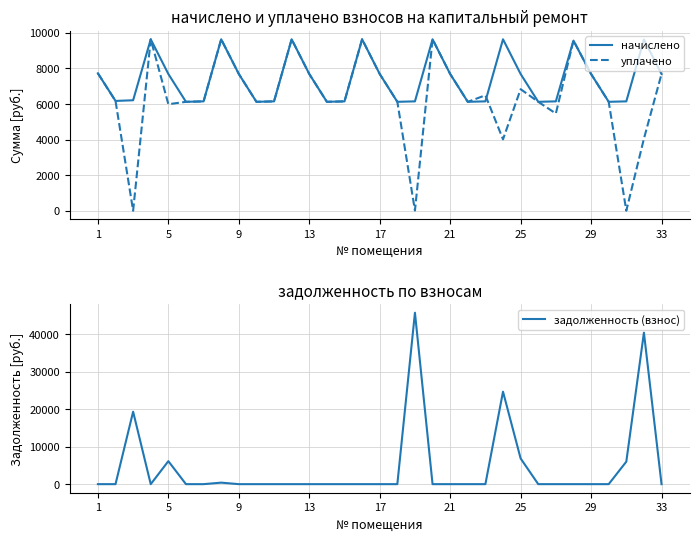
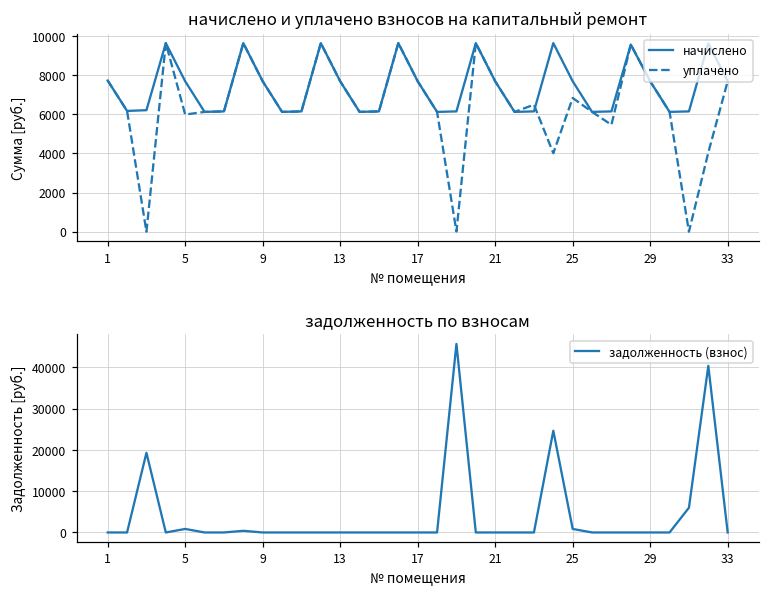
задолженность по взносам, 5: 6000 -> 1000
задолженность по взносам, 25: 7000 -> 1000
